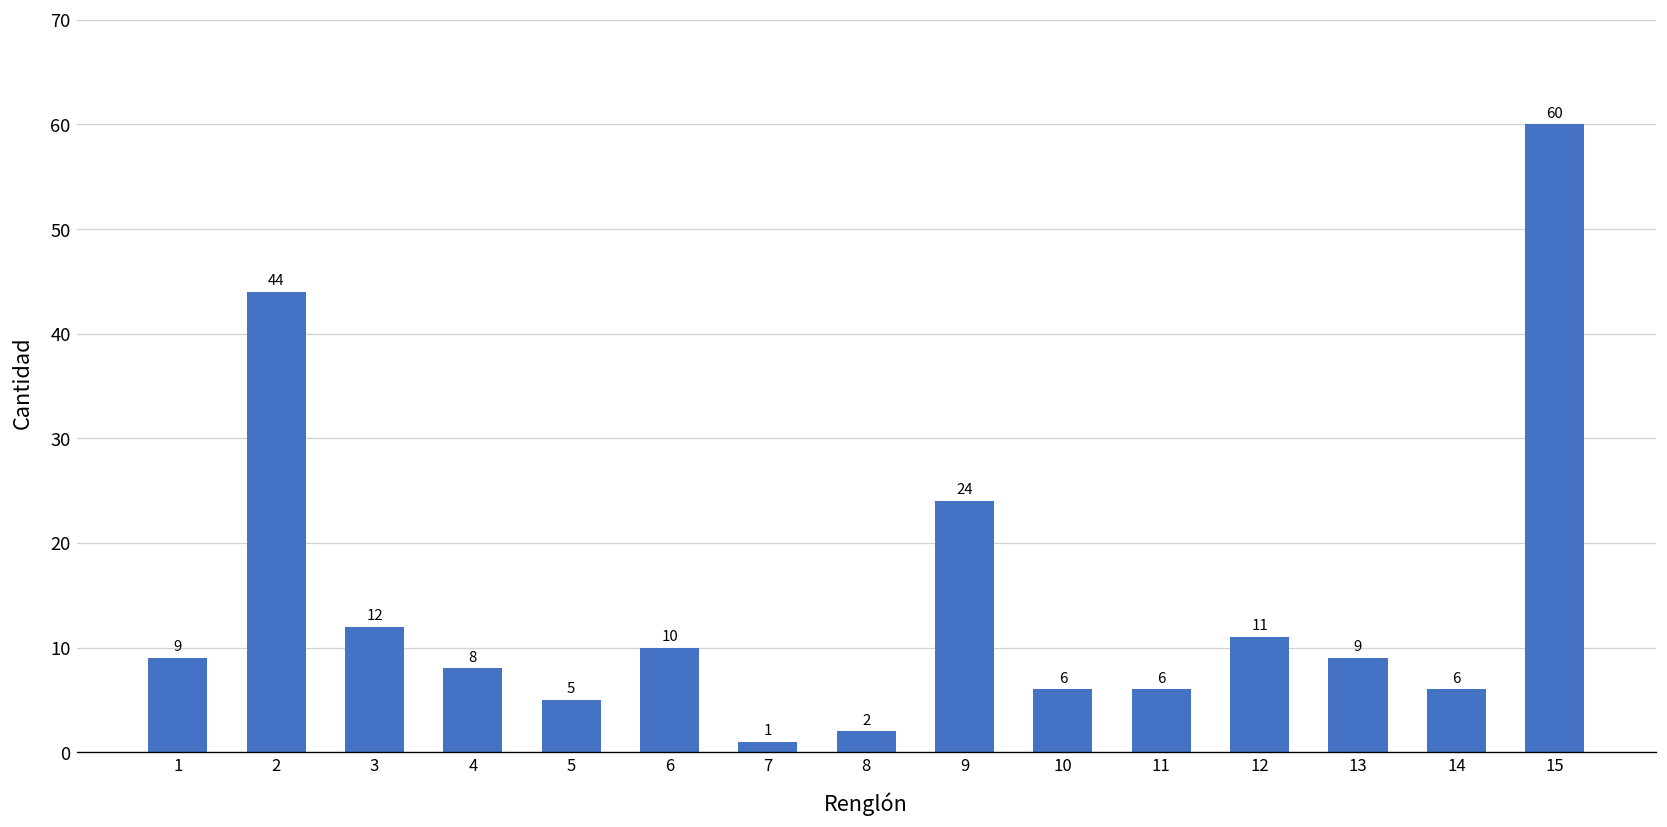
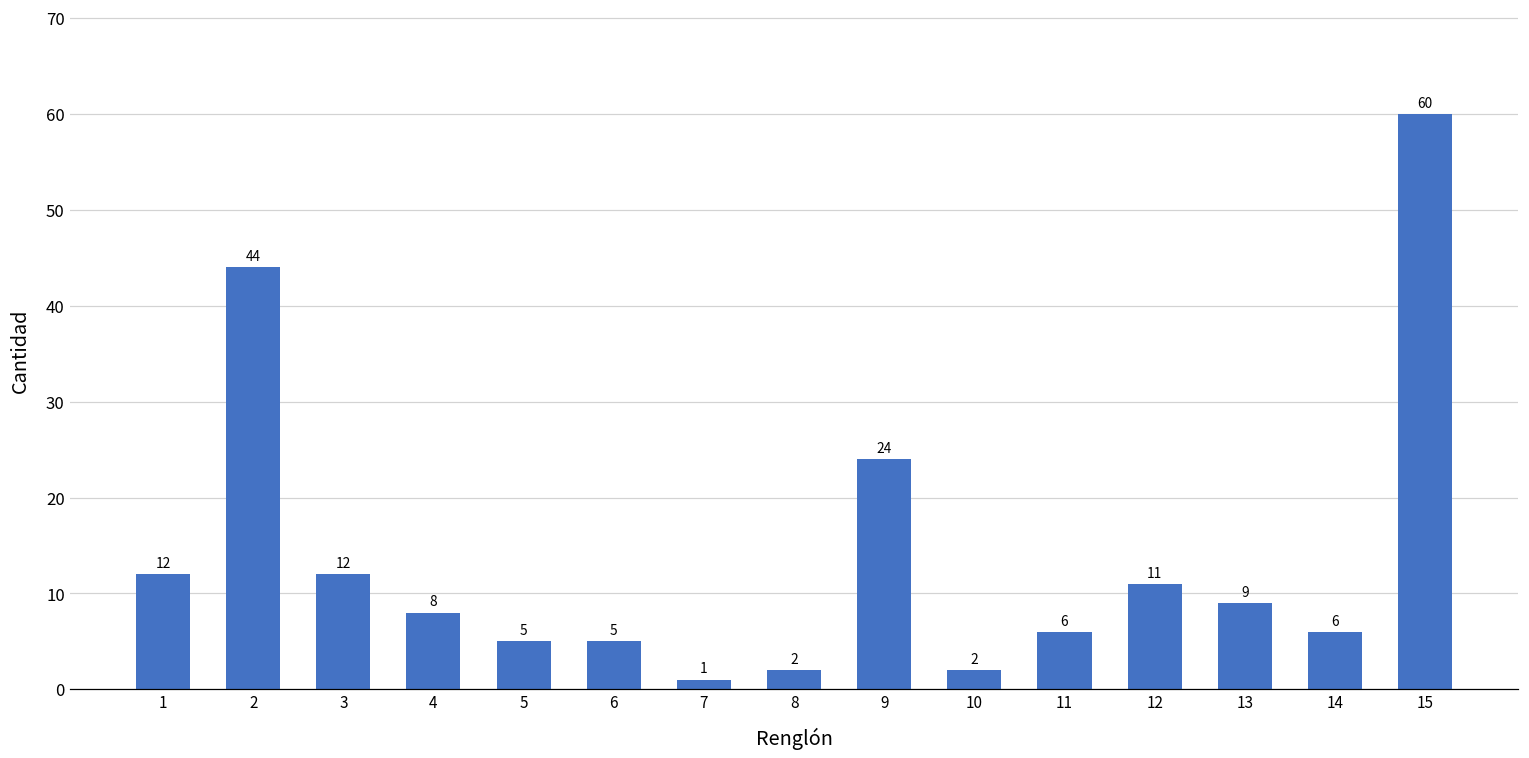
1: 9 -> 12
6: 10 -> 5
10: 6 -> 2
